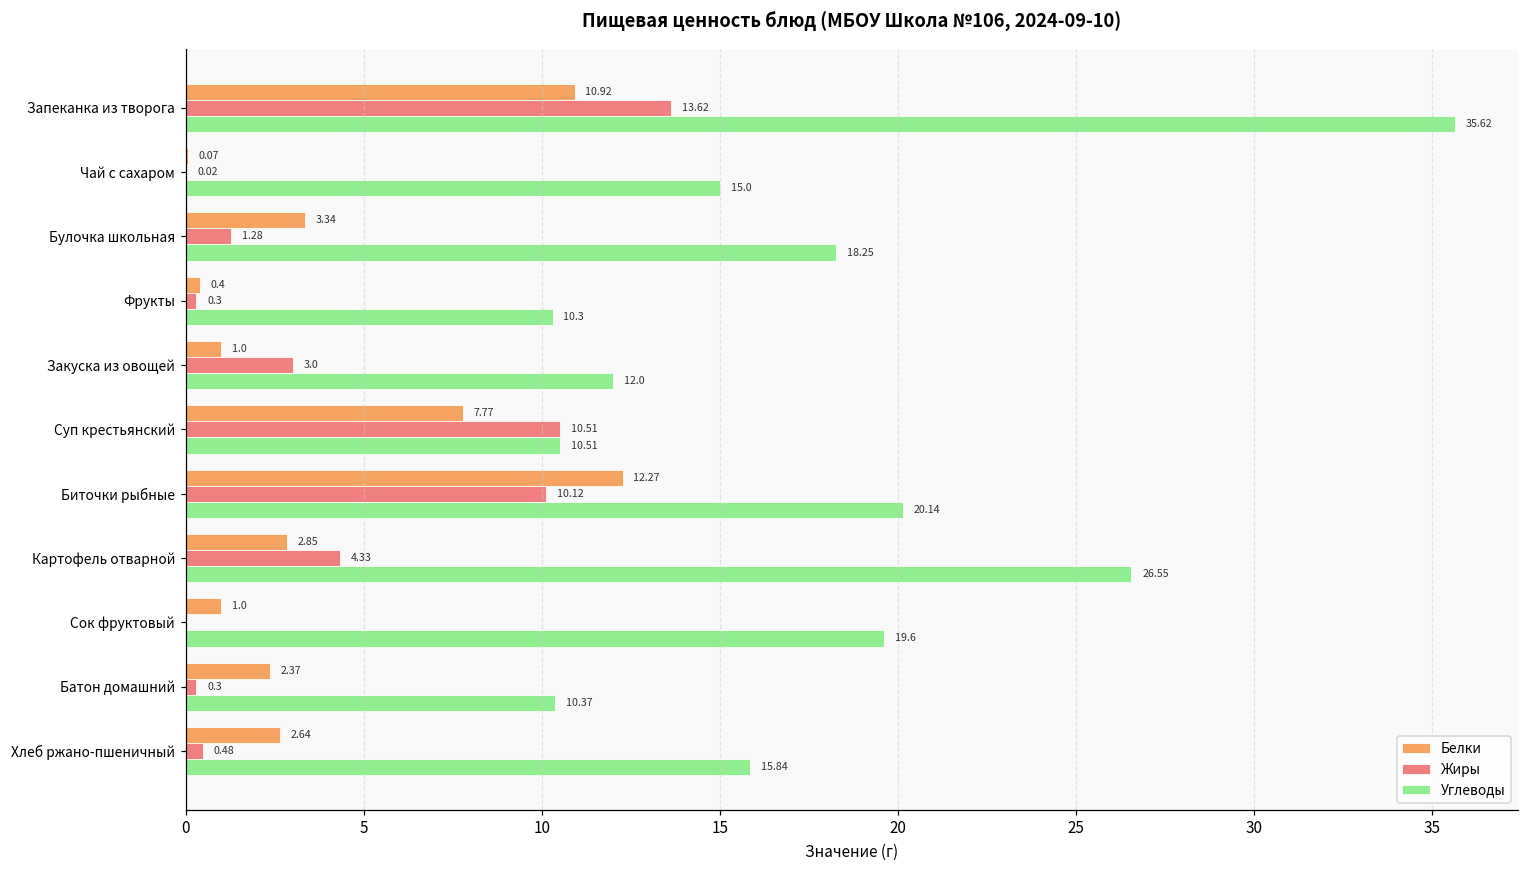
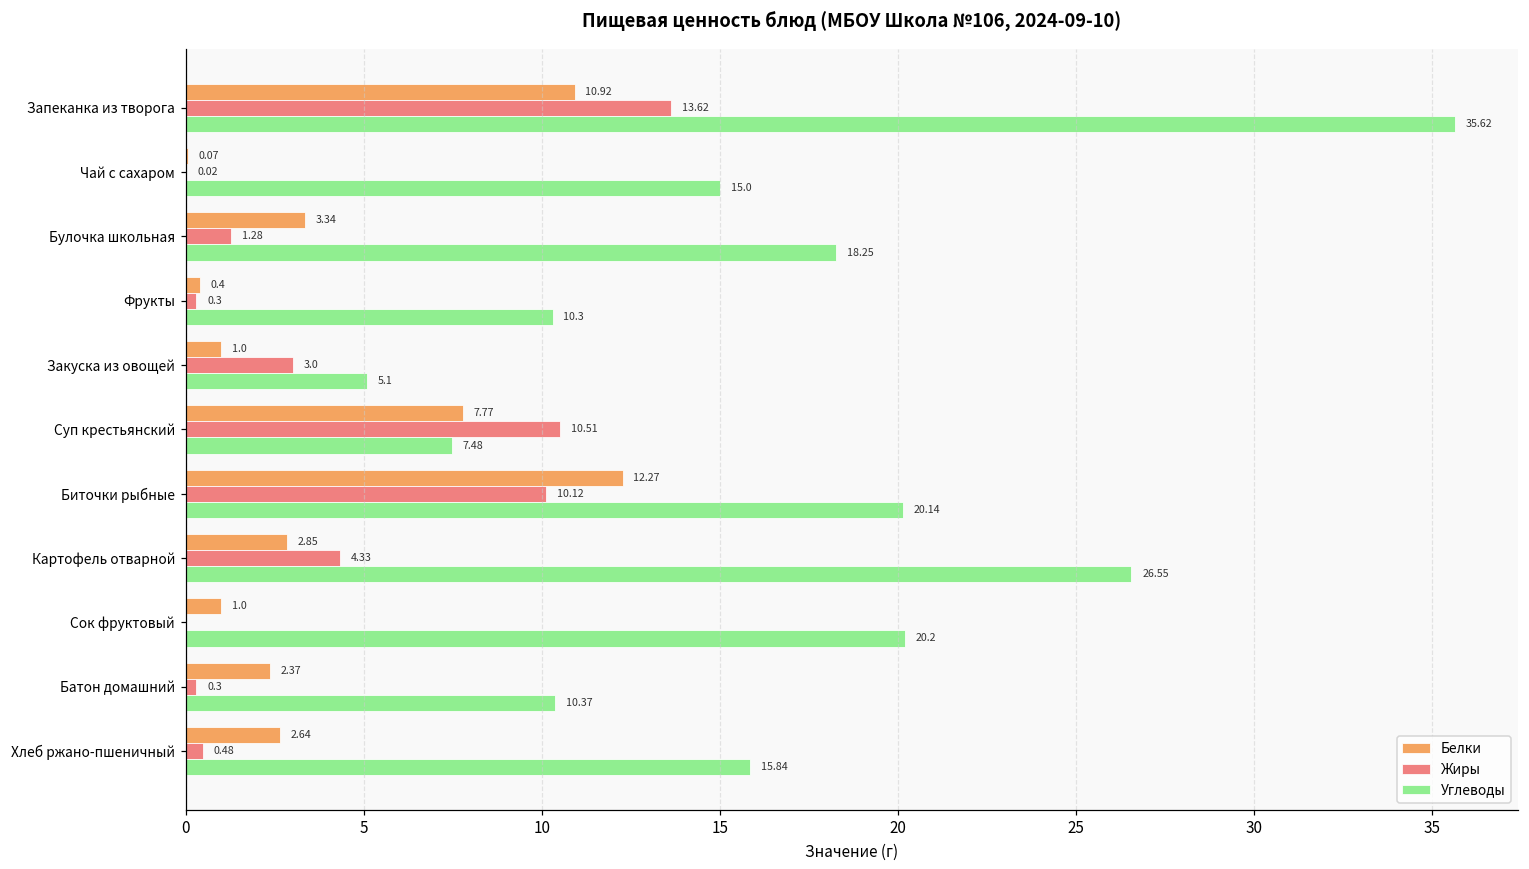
Углеводы, Закуска из овощей: 12.0 -> 5.1
Углеводы, Суп крестьянский: 10.51 -> 7.48
Углеводы, Сок фруктовый: 19.6 -> 20.2
